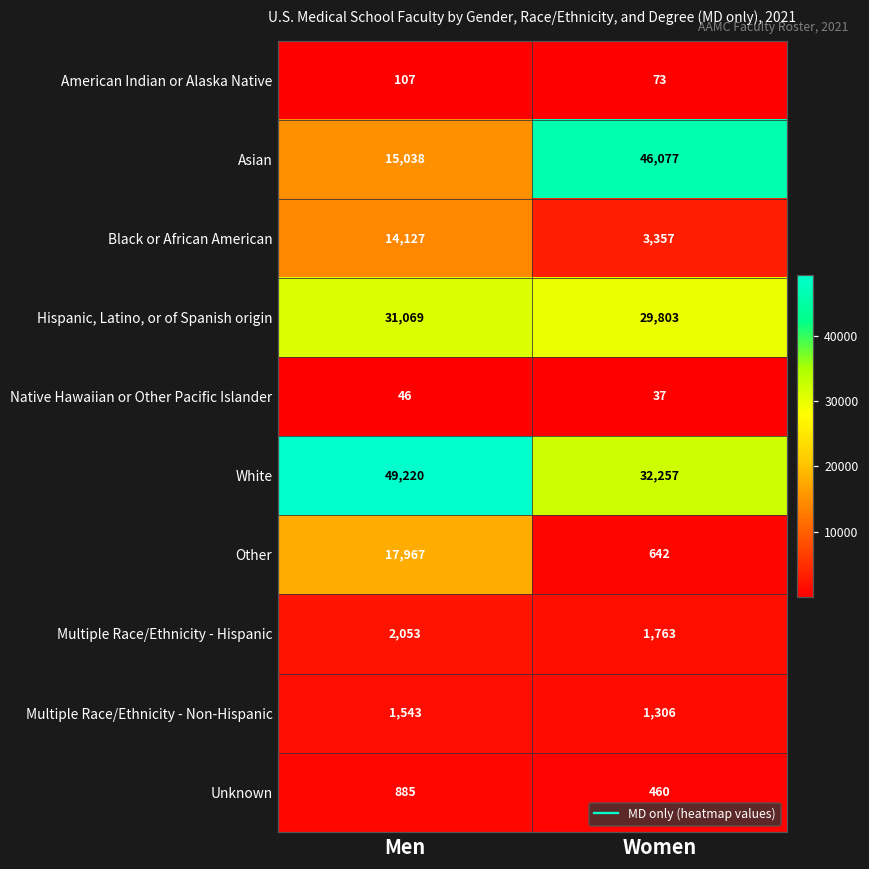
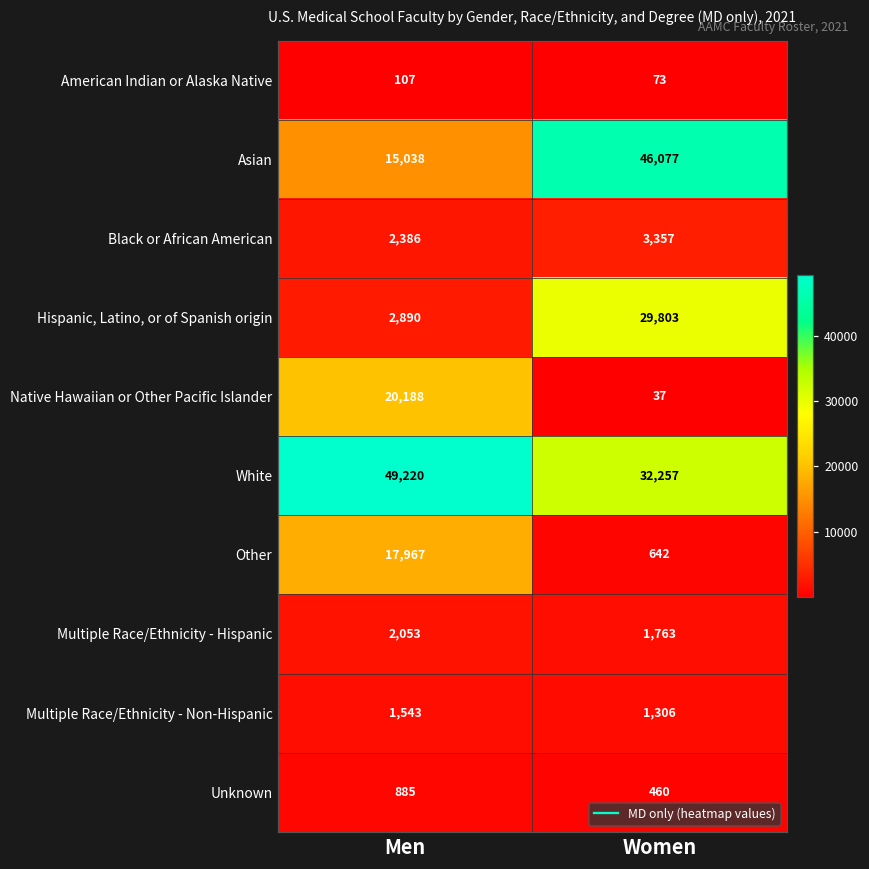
Black or African American, Men: 14,127 -> 2,386
Hispanic, Latino, or of Spanish origin, Men: 31,069 -> 2,890
Native Hawaiian or Other Pacific Islander, Men: 46 -> 20,188
